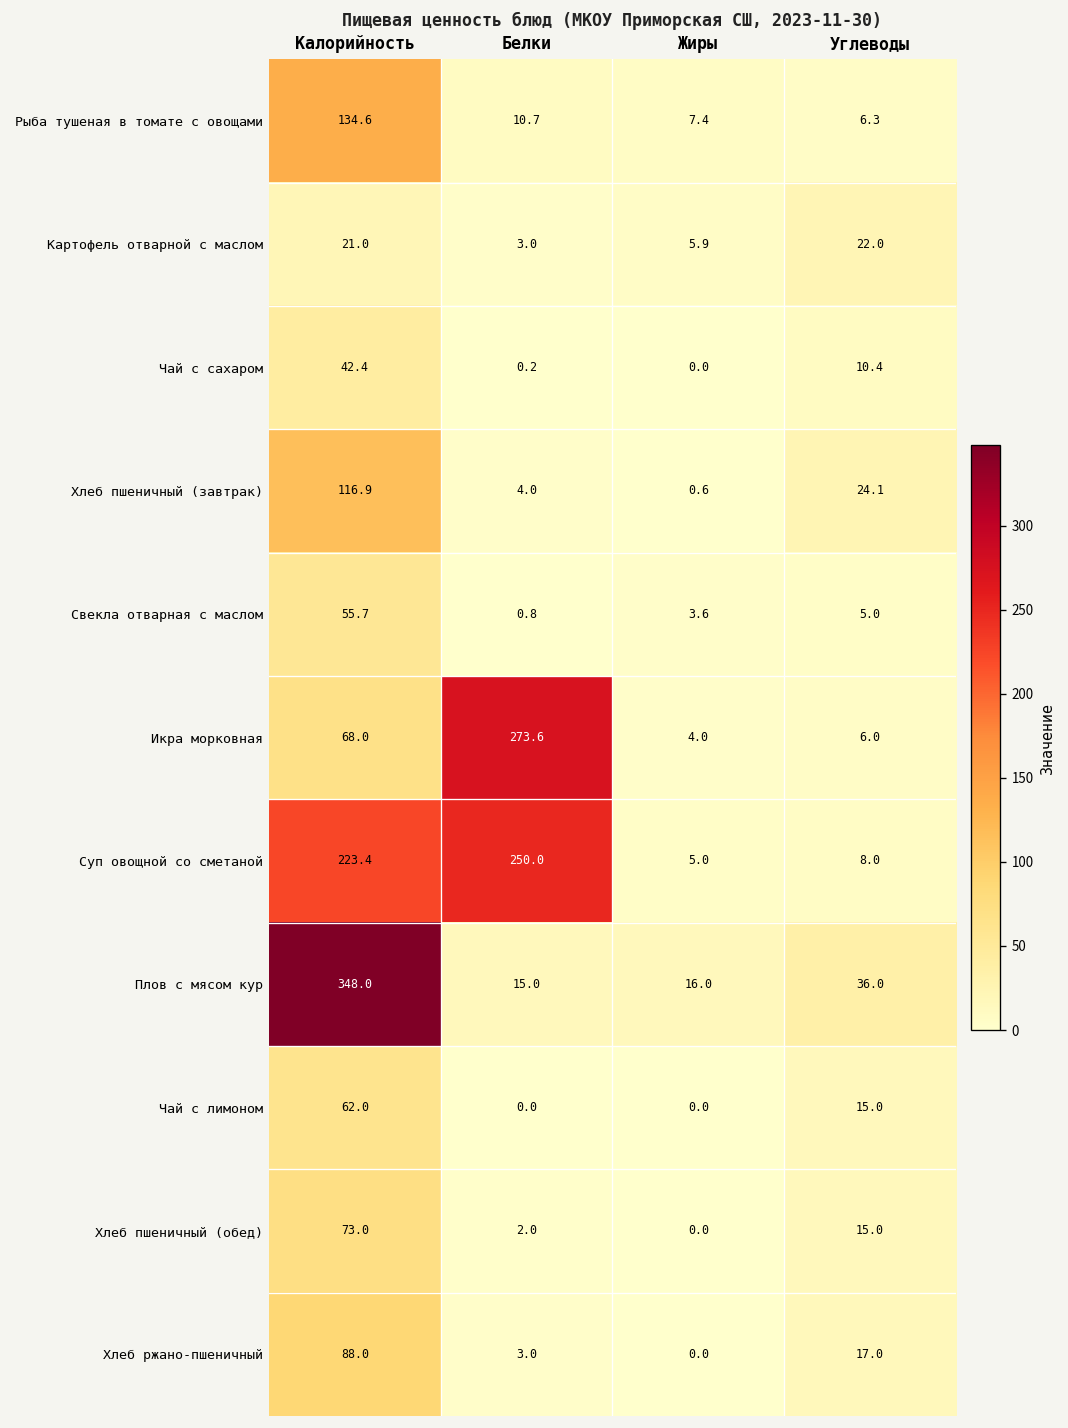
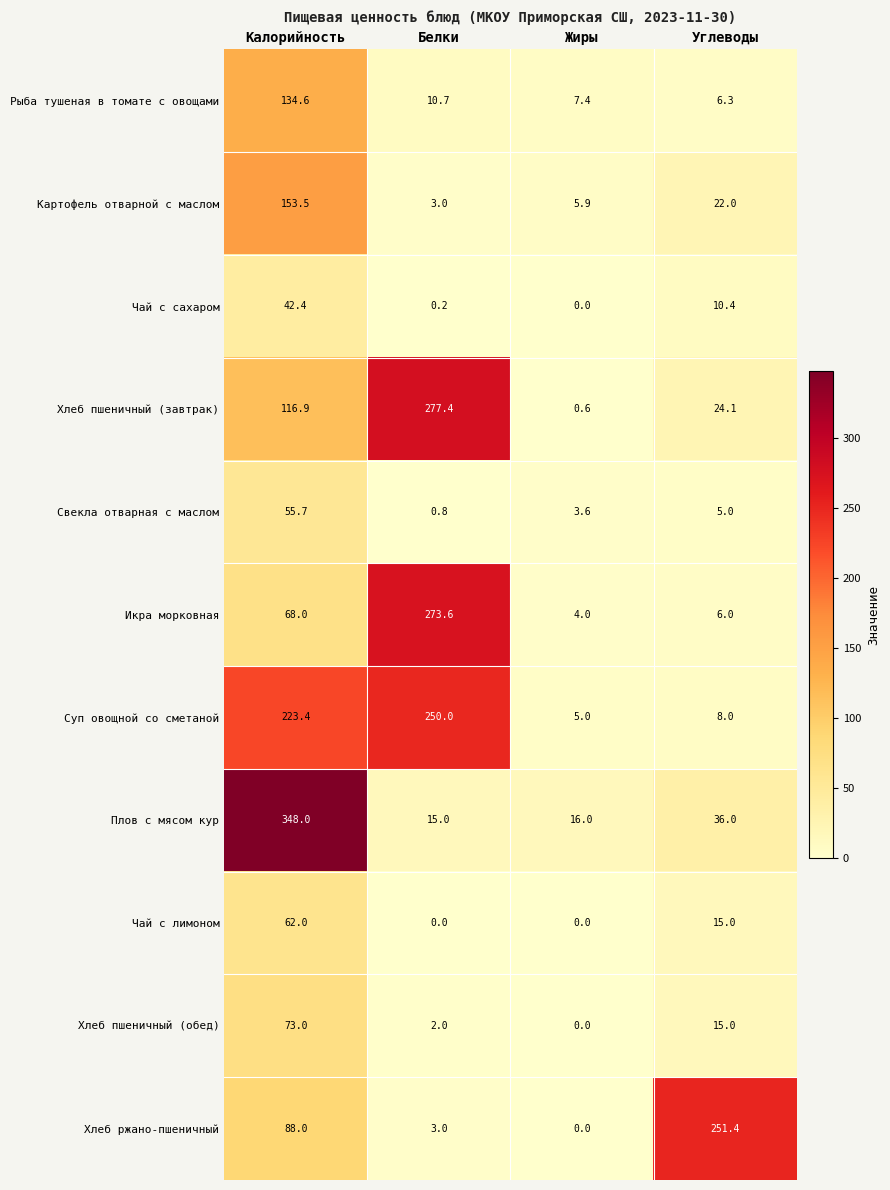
Картофель отварной с маслом, Калорийность: 21.0 -> 153.5
Хлеб пшеничный (завтрак), Белки: 4.0 -> 277.4
Хлеб ржано-пшеничный, Углеводы: 17.0 -> 251.4
